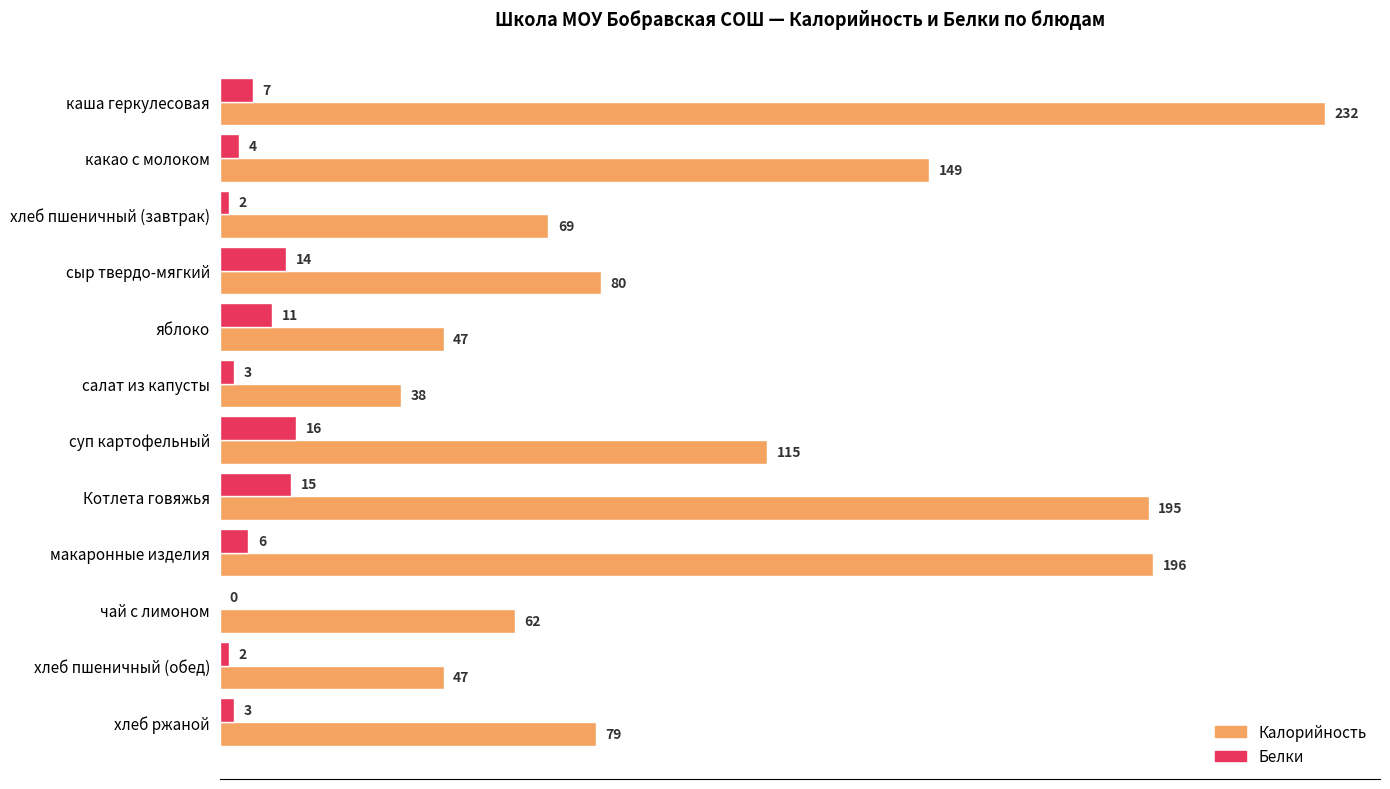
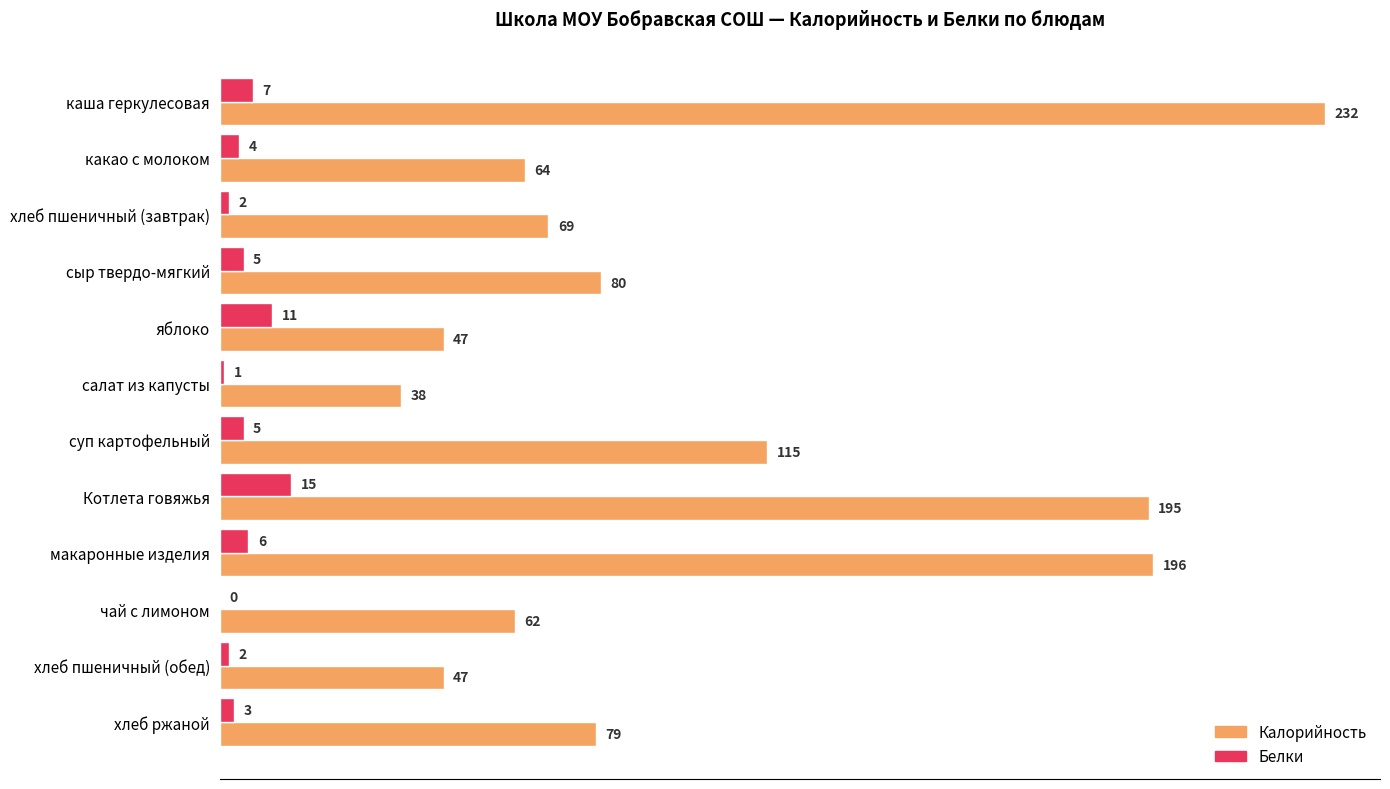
Калорийность, какао с молоком: 149 -> 64
Белки, сыр твердо-мягкий: 14 -> 5
Белки, салат из капусты: 3 -> 1
Белки, суп картофельный: 16 -> 5
